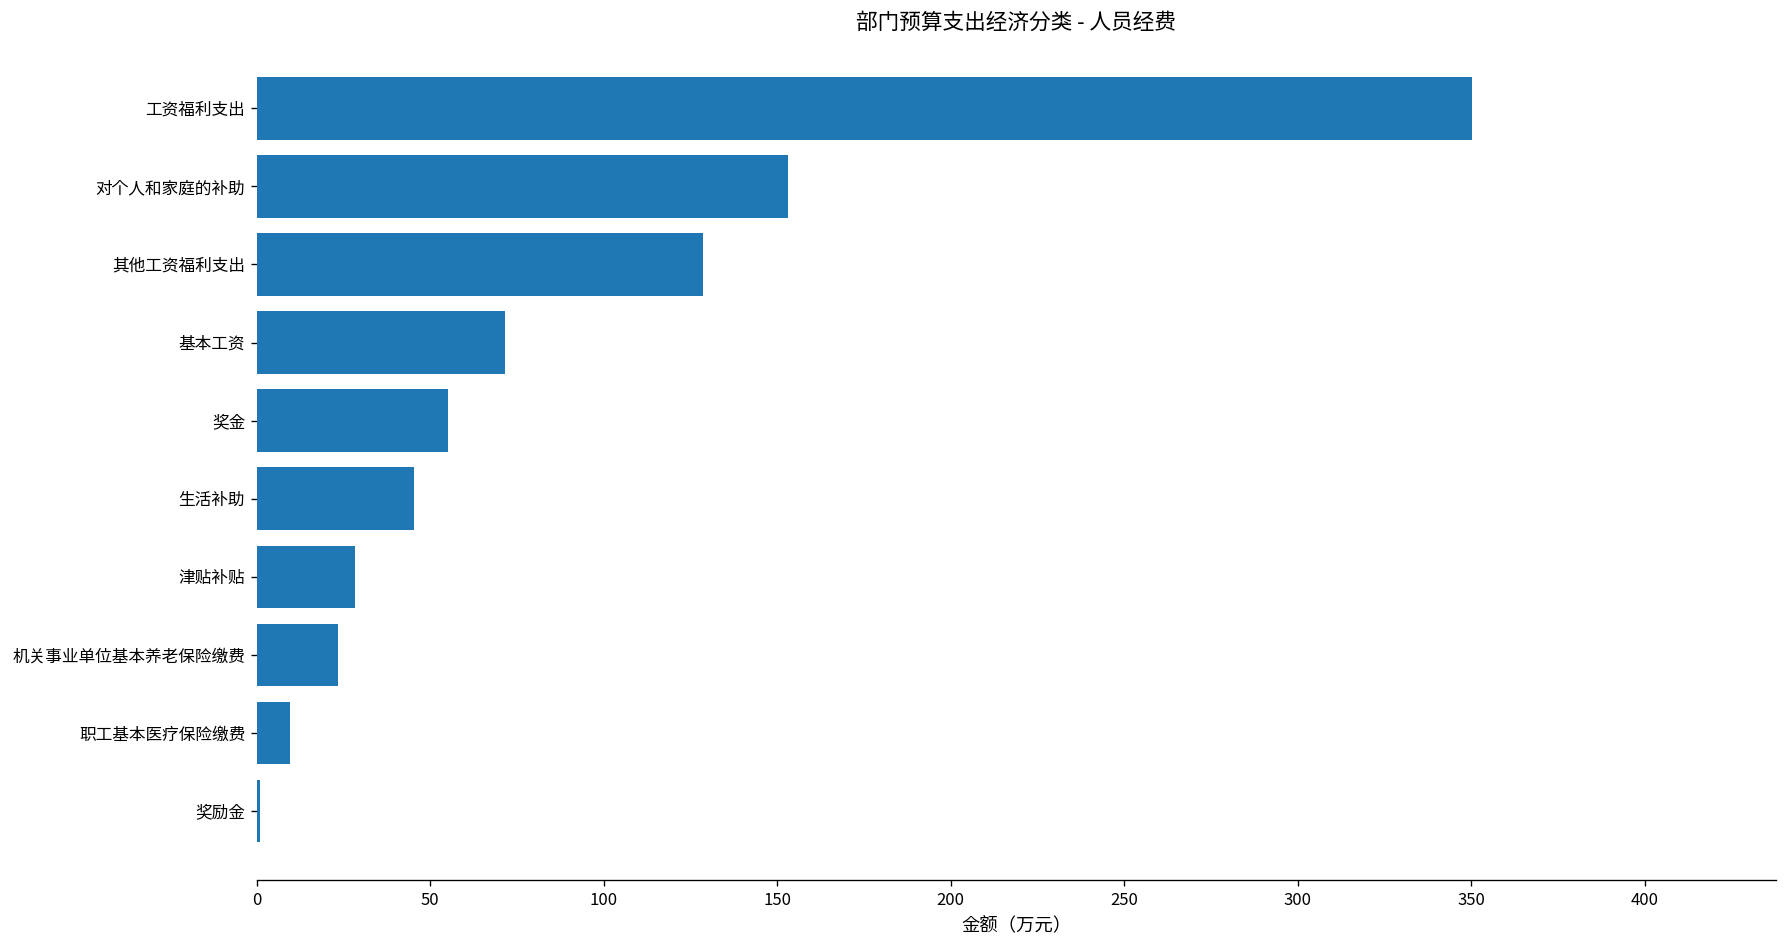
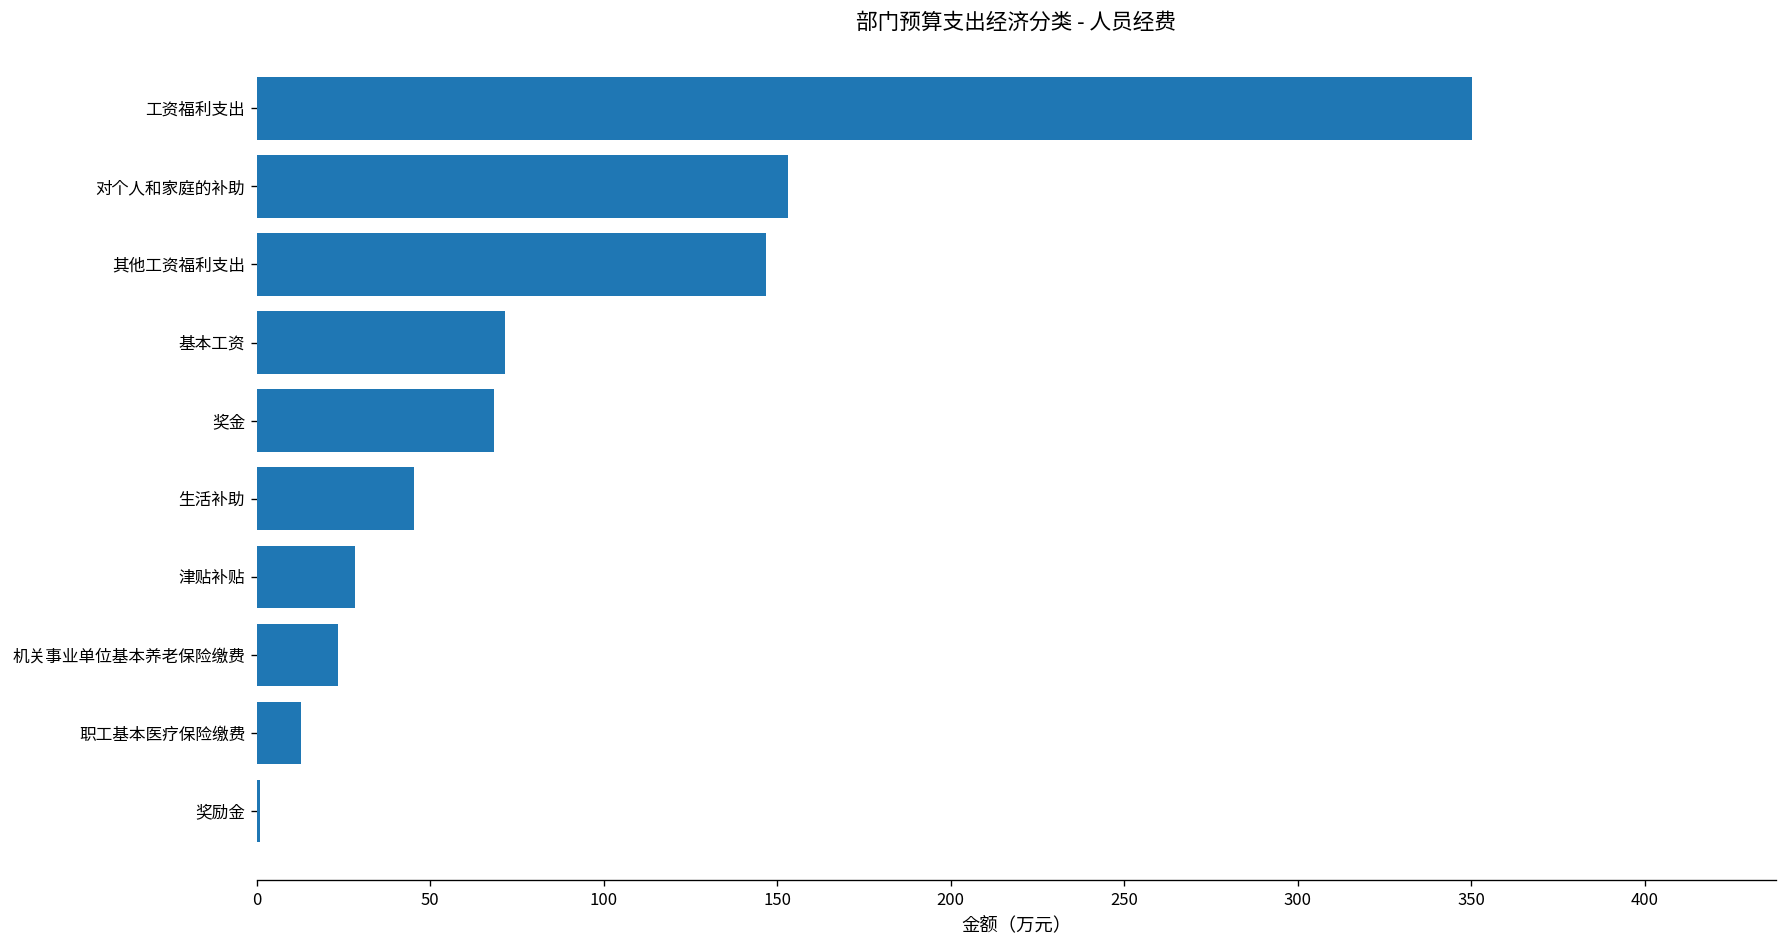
其他工资福利支出: 128 -> 147
奖金: 55 -> 68
职工基本医疗保险缴费: 9 -> 13
